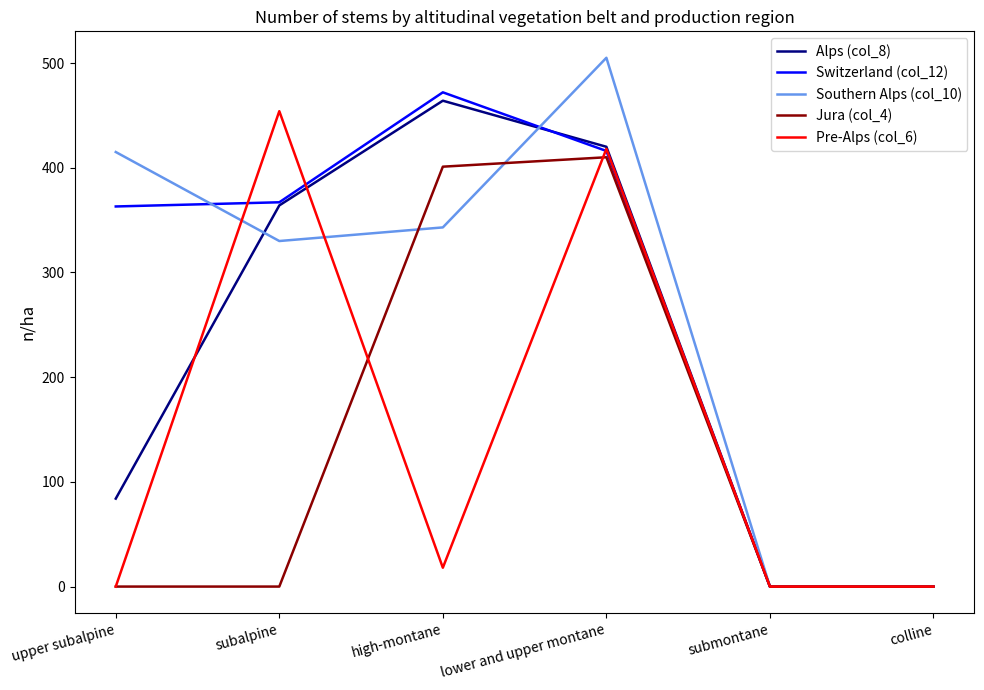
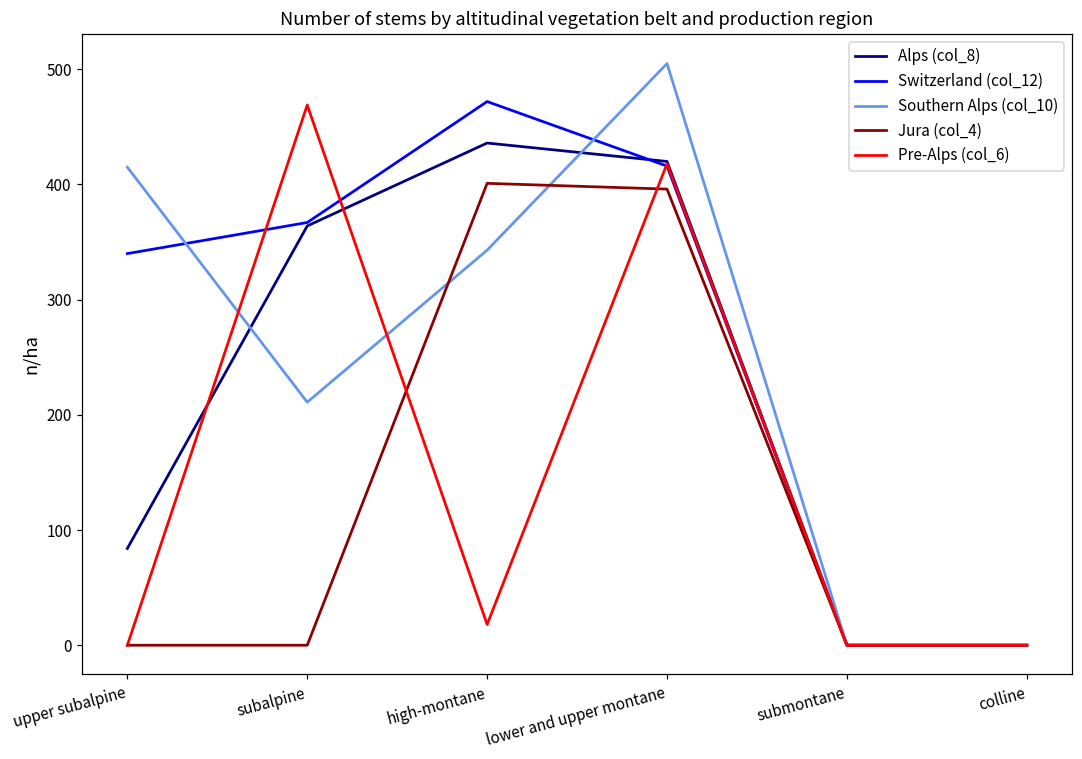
Switzerland (col_12), upper subalpine: 363 -> 340
Southern Alps (col_10), subalpine: 330 -> 211
Pre-Alps (col_6), subalpine: 454 -> 469
Alps (col_8), high-montane: 464 -> 436
Jura (col_4), lower and upper montane: 410 -> 396
